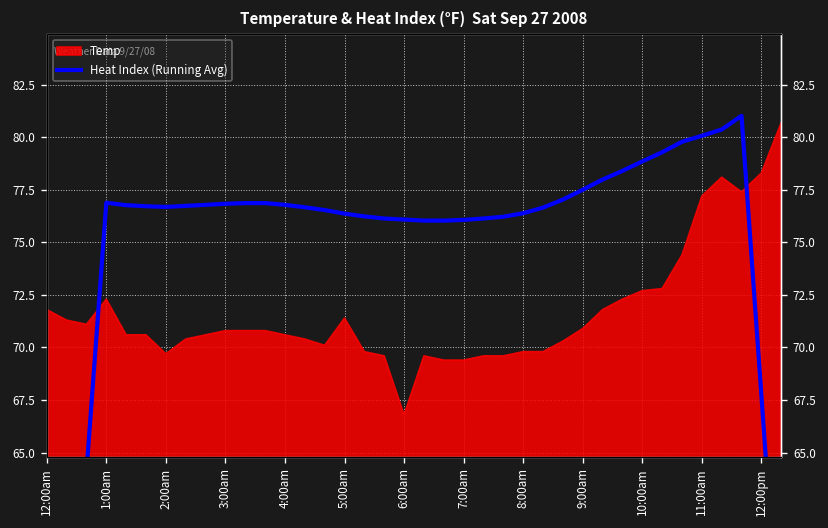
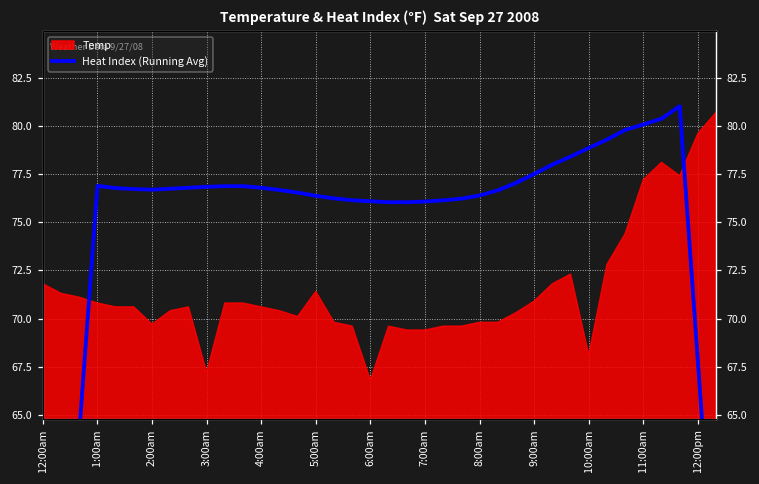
Temp, 1:00am: 72.3 -> 70.8
Temp, 3:00am: 70.8 -> 67.2
Temp, 10:00am: 72.7 -> 68.1
Temp, 12:00pm: 78.3 -> 79.6
